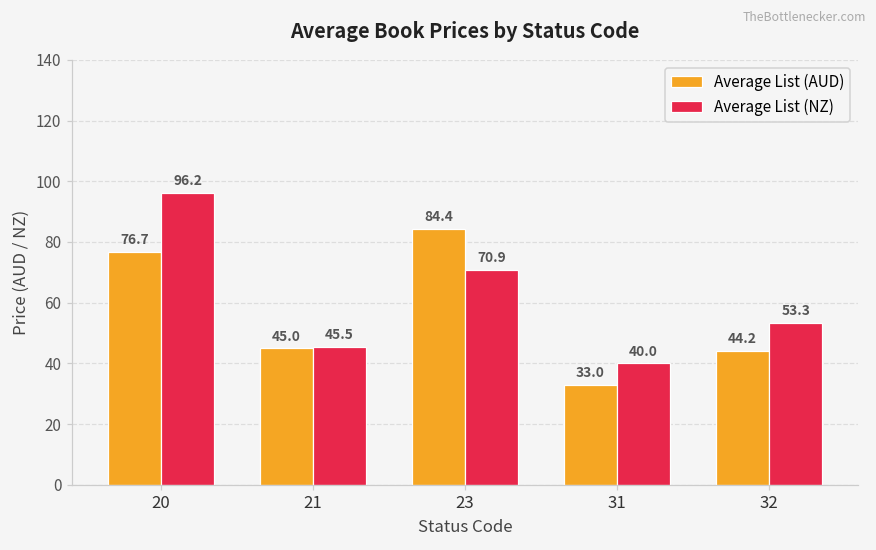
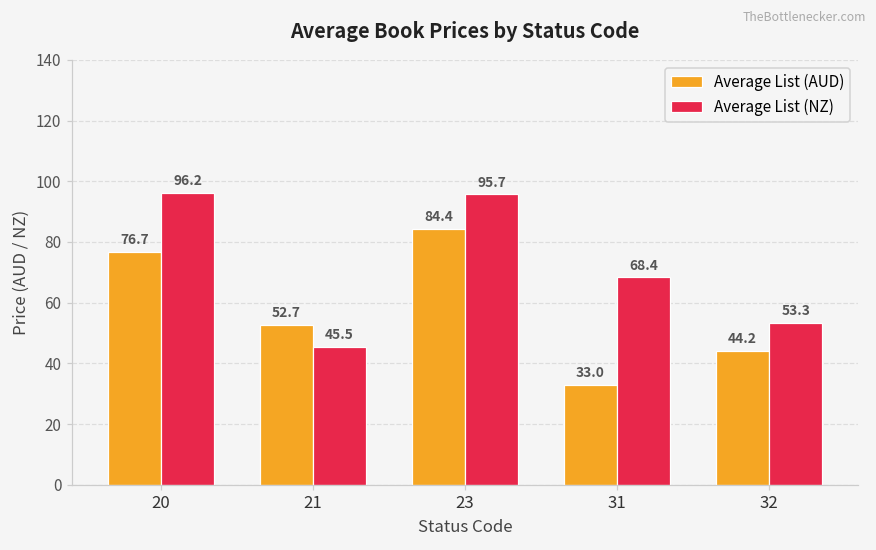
Average List (AUD), 21: 45.0 -> 52.7
Average List (NZ), 23: 70.9 -> 95.7
Average List (NZ), 31: 40.0 -> 68.4
